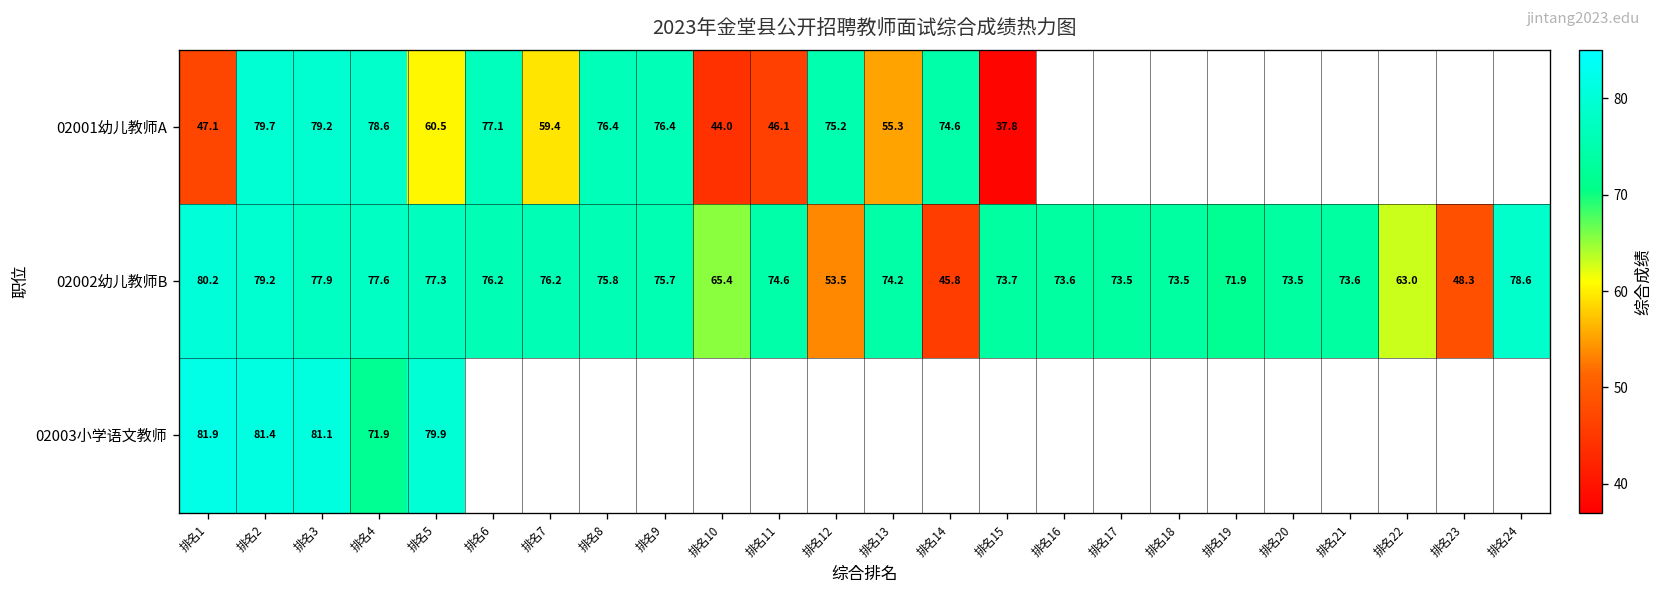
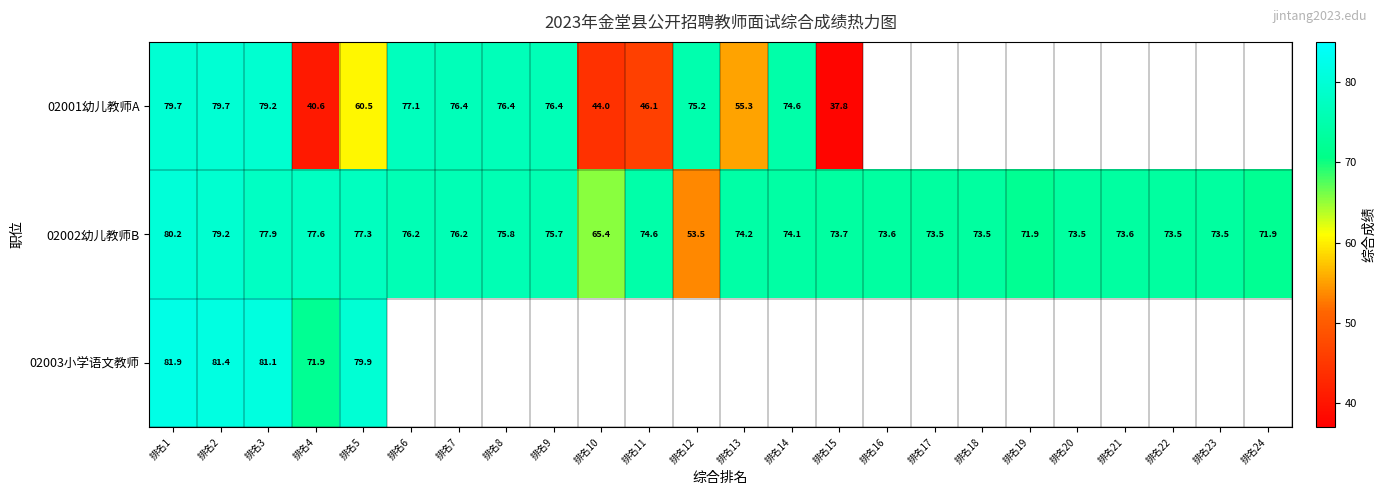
02001幼儿教师A, 排名1: 47.1 -> 79.7
02001幼儿教师A, 排名4: 78.6 -> 40.6
02001幼儿教师A, 排名7: 59.4 -> 76.4
02002幼儿教师B, 排名14: 45.8 -> 74.1
02002幼儿教师B, 排名22: 63.0 -> 73.5
02002幼儿教师B, 排名23: 48.3 -> 73.5
02002幼儿教师B, 排名24: 78.6 -> 71.9
